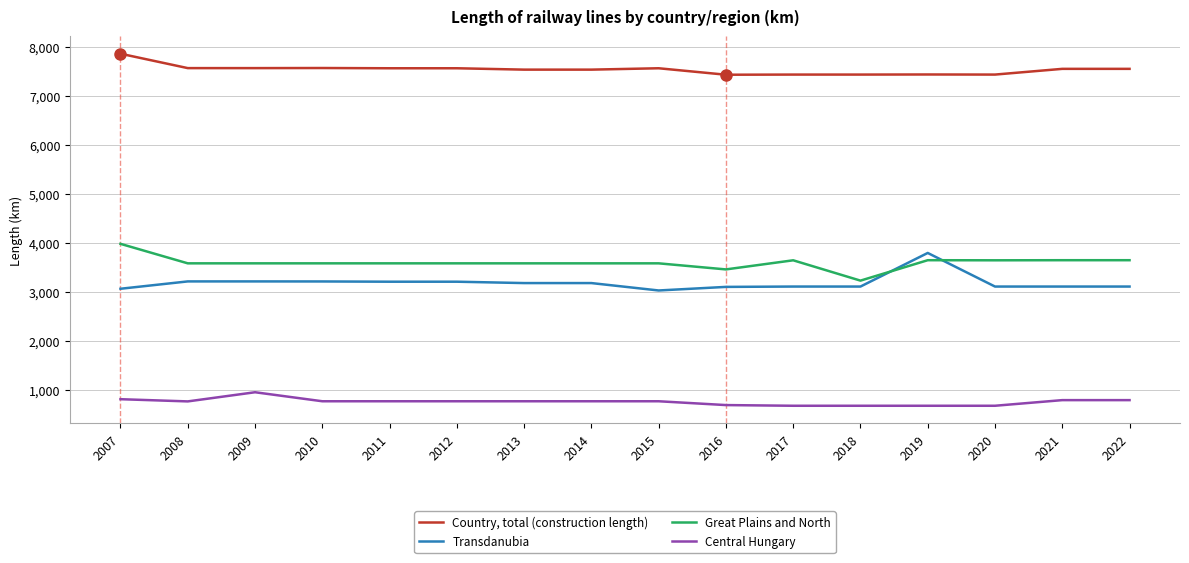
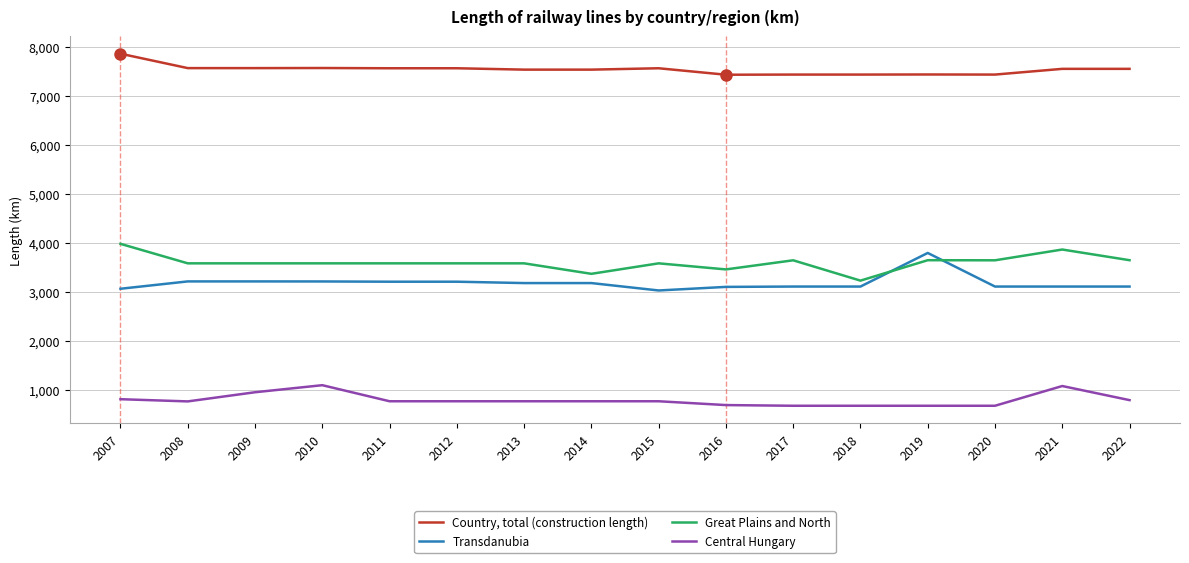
Central Hungary, 2010: 800 -> 1,100
Great Plains and North, 2014: 3,600 -> 3,400
Great Plains and North, 2021: 3,700 -> 3,900
Central Hungary, 2021: 800 -> 1,100
